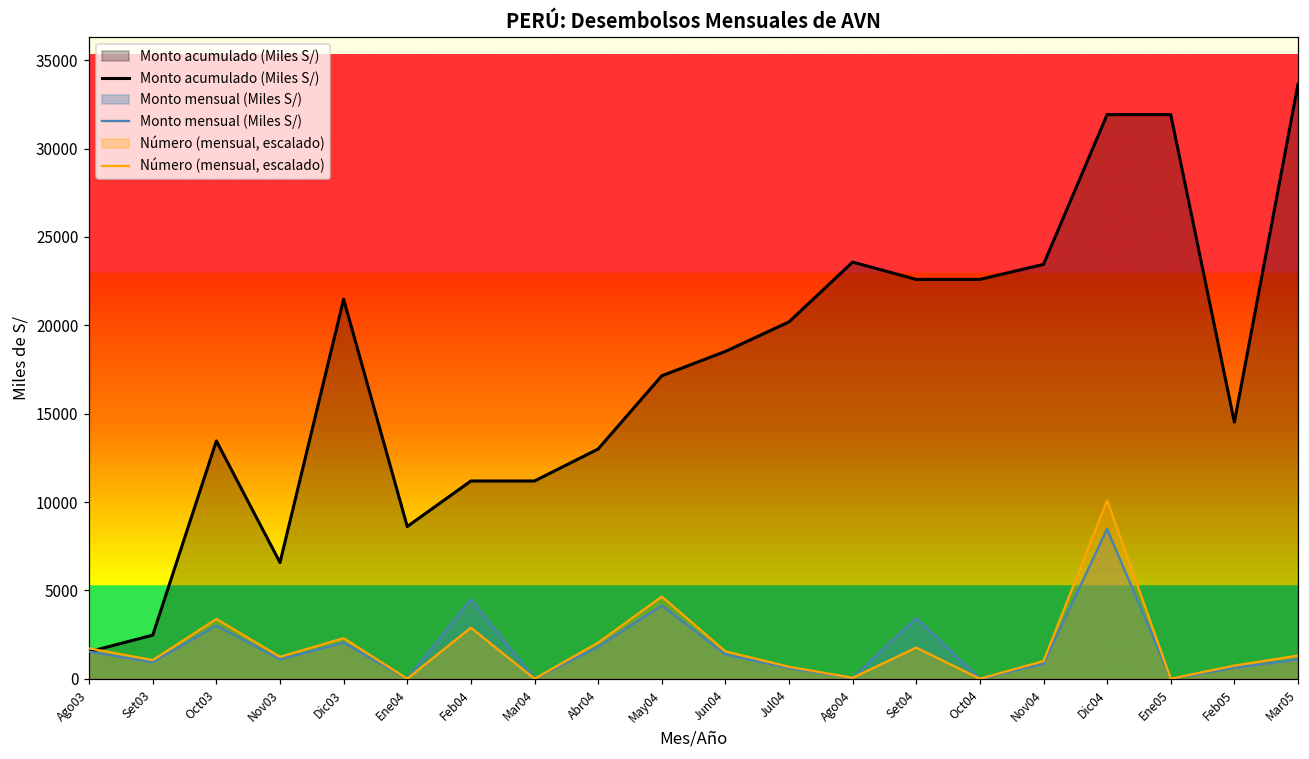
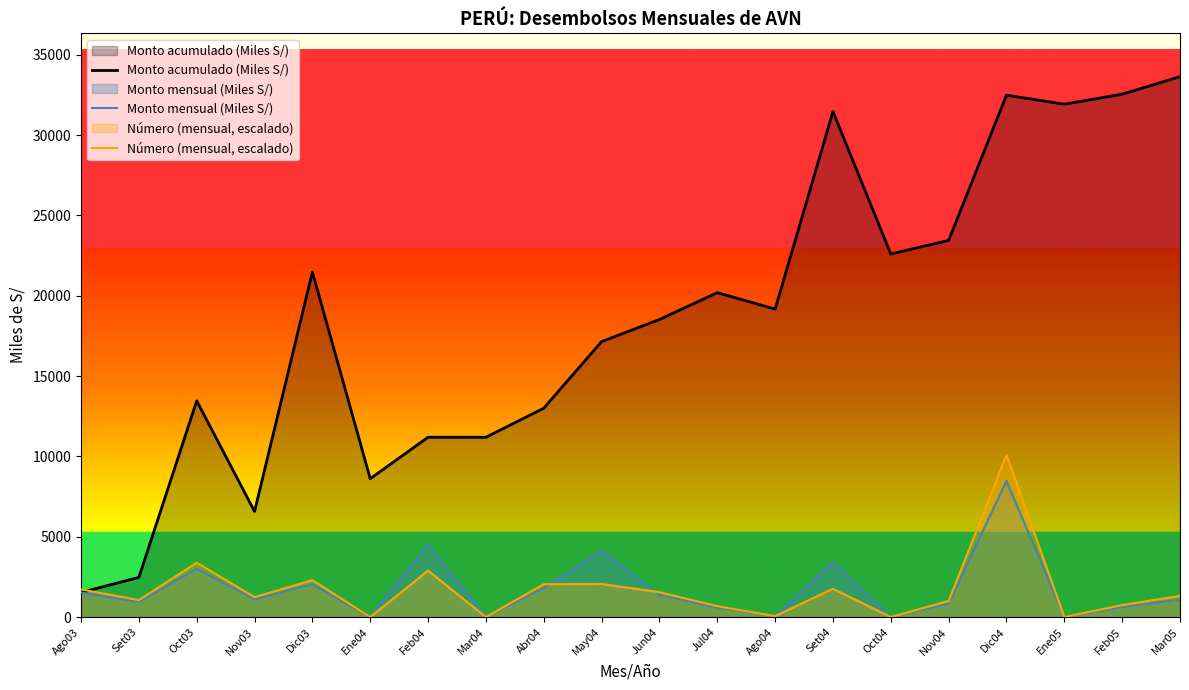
Número (mensual, escalado), May04: 4700 -> 2100
Monto acumulado (Miles S/), Ago04: 23600 -> 19200
Monto acumulado (Miles S/), Set04: 22600 -> 31500
Monto acumulado (Miles S/), Dic04: 31900 -> 32500
Monto acumulado (Miles S/), Feb05: 14500 -> 32500
